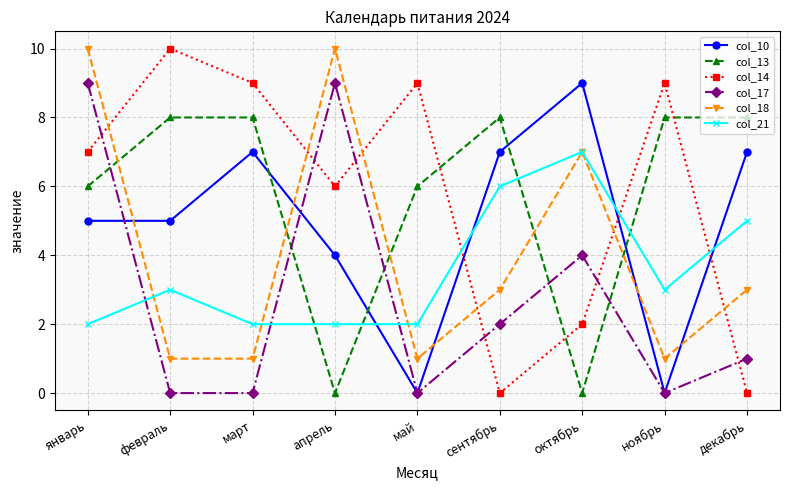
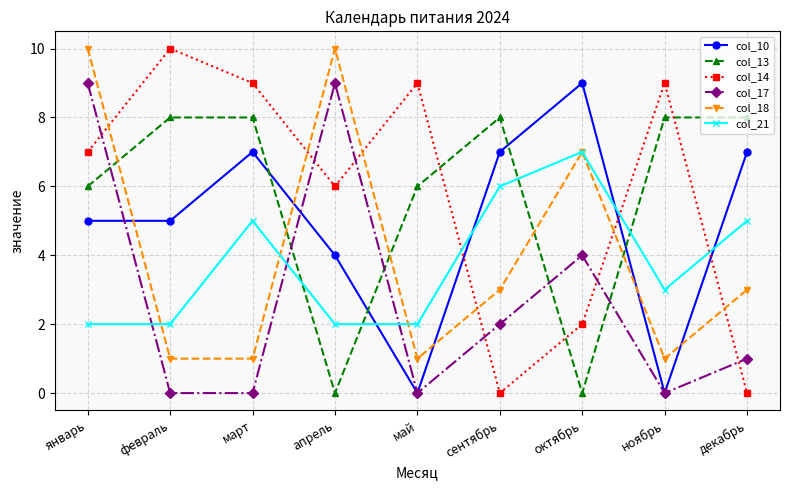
col_21, февраль: 3 -> 2
col_21, март: 2 -> 5
